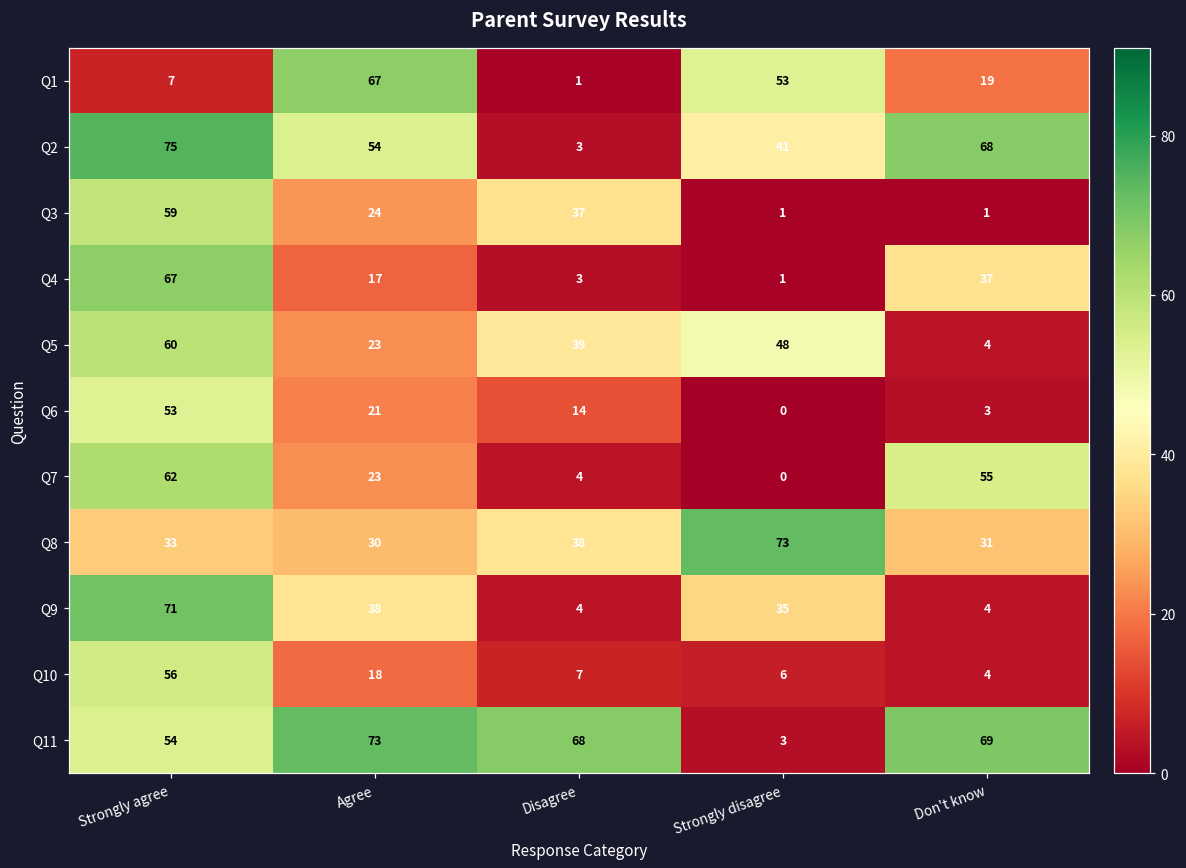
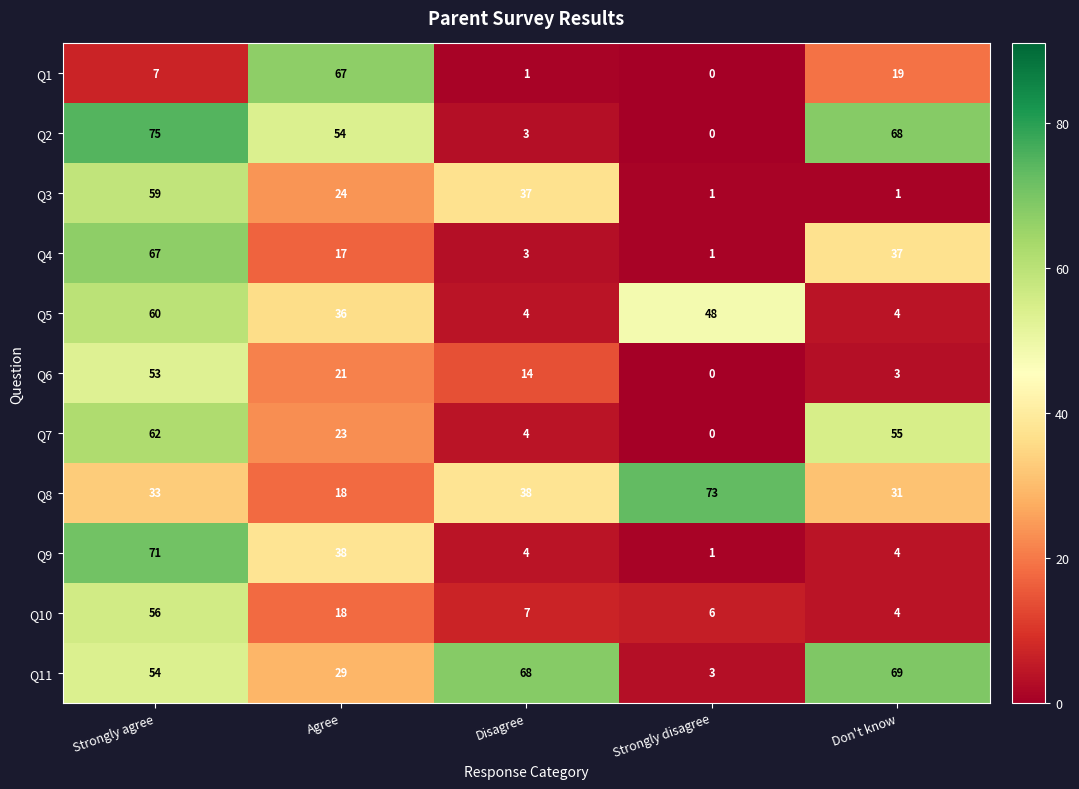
Q1, Strongly disagree: 53 -> 0
Q2, Strongly disagree: 41 -> 0
Q5, Agree: 23 -> 36
Q5, Disagree: 39 -> 4
Q8, Agree: 30 -> 18
Q9, Strongly disagree: 35 -> 1
Q11, Agree: 73 -> 29
